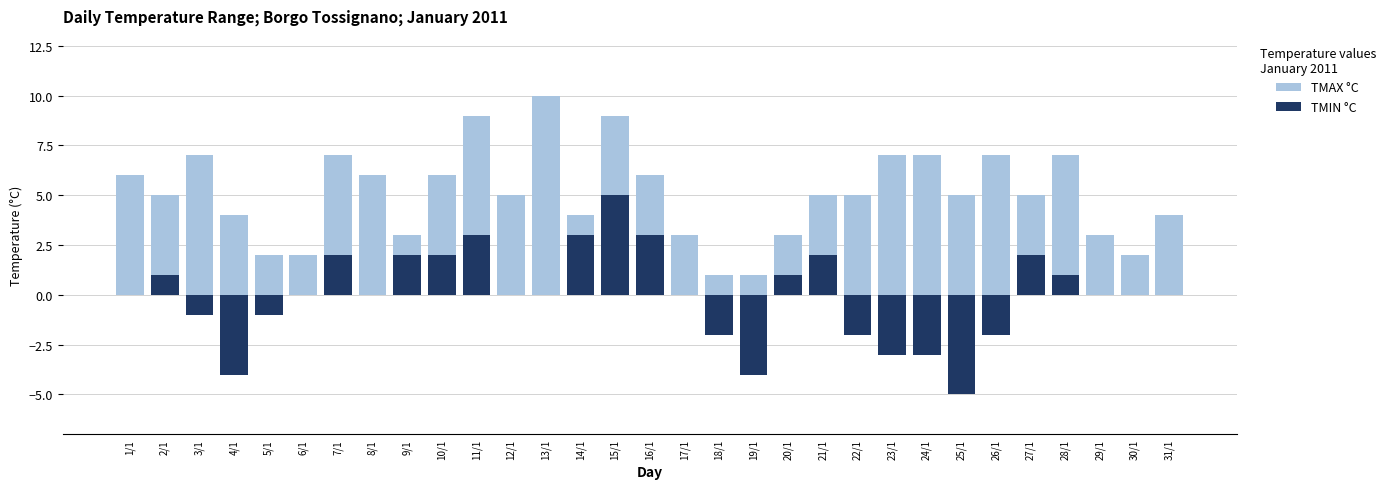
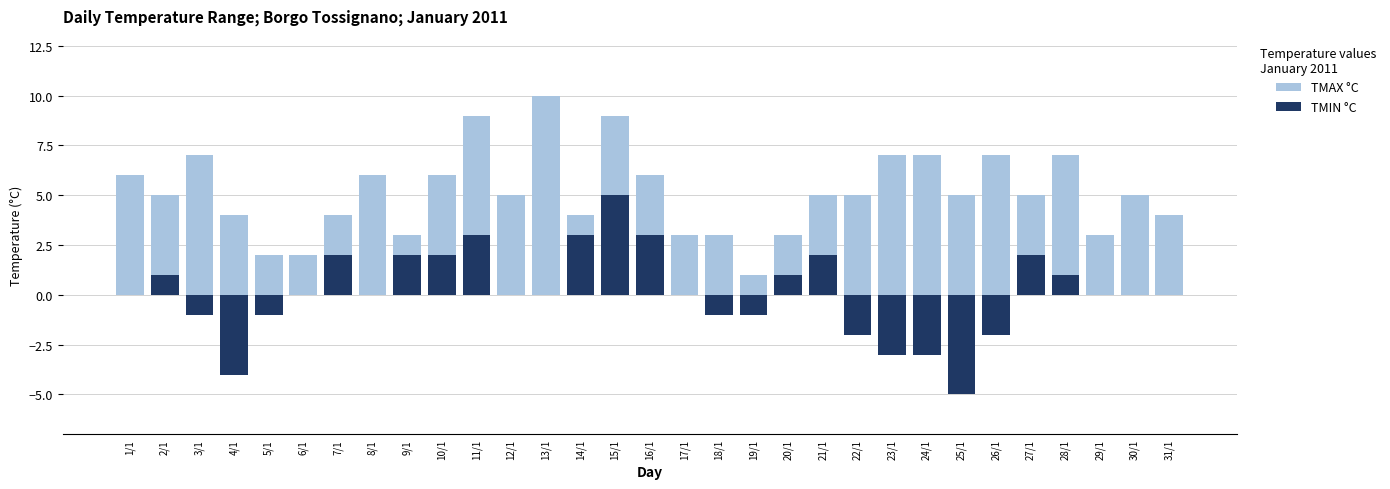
TMAX °C, 7/1: 7 -> 4
TMAX °C, 18/1: 1 -> 3
TMIN °C, 18/1: -2 -> -1
TMIN °C, 19/1: -4 -> -1
TMAX °C, 30/1: 2 -> 5
